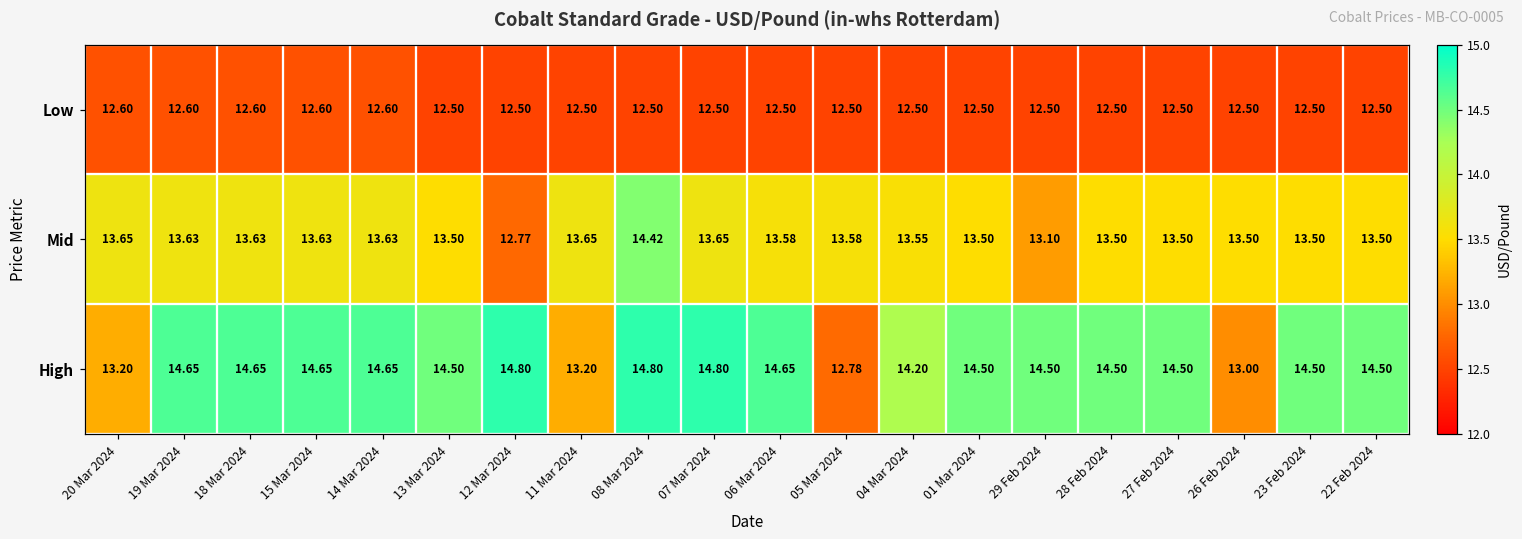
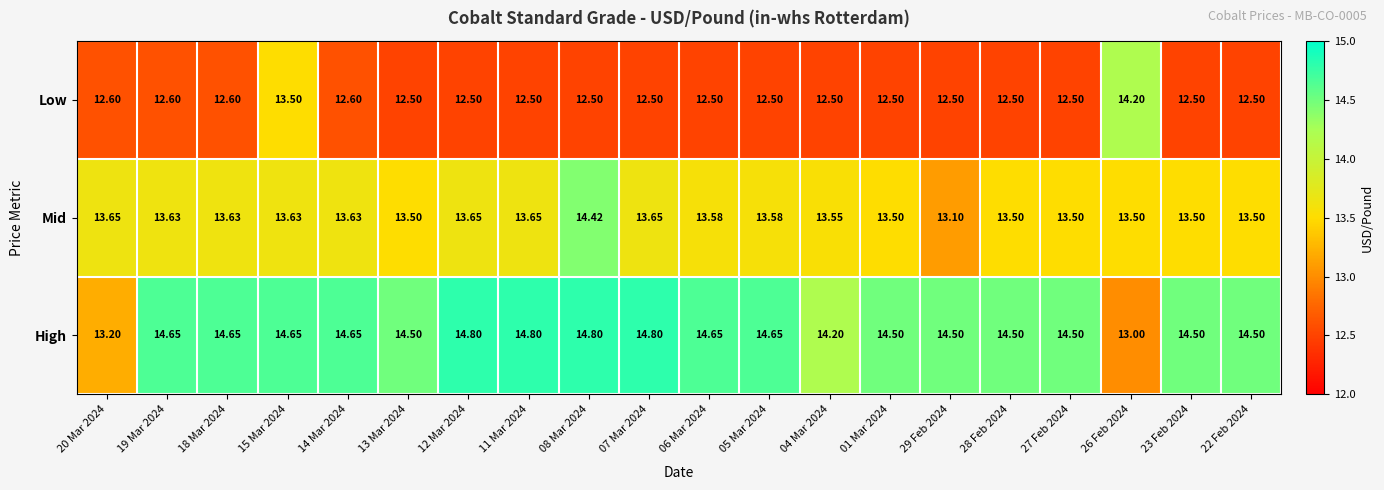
Low, 15 Mar 2024: 12.60 -> 13.50
Low, 26 Feb 2024: 12.50 -> 14.20
Mid, 12 Mar 2024: 12.77 -> 13.65
High, 11 Mar 2024: 13.20 -> 14.80
High, 05 Mar 2024: 12.78 -> 14.65
